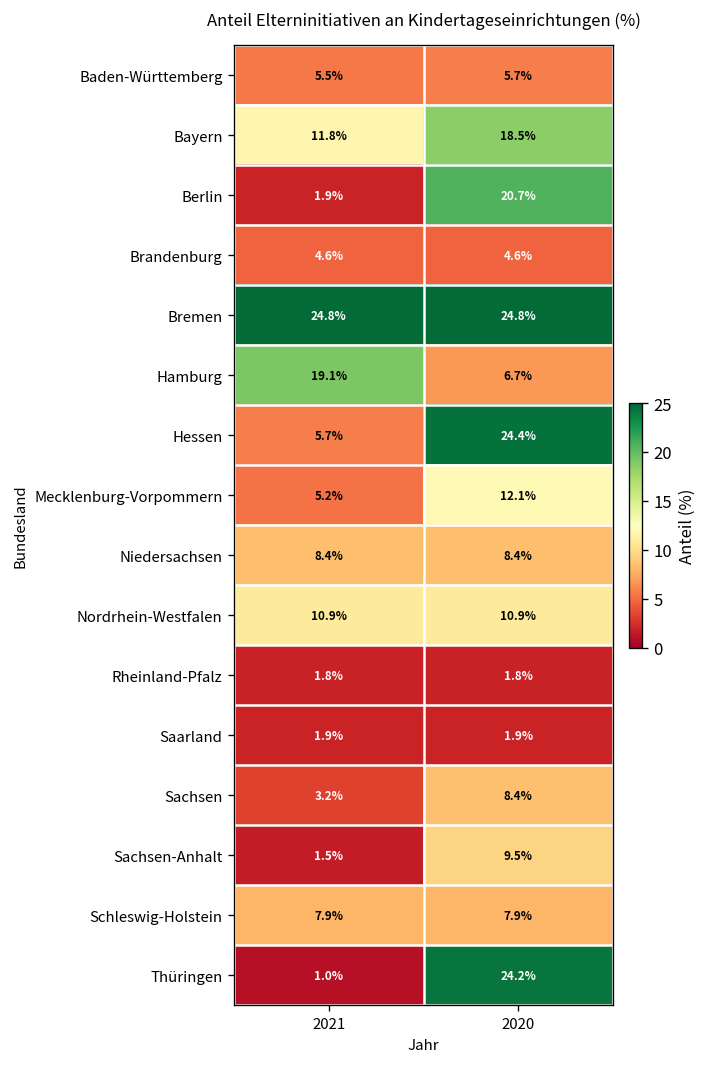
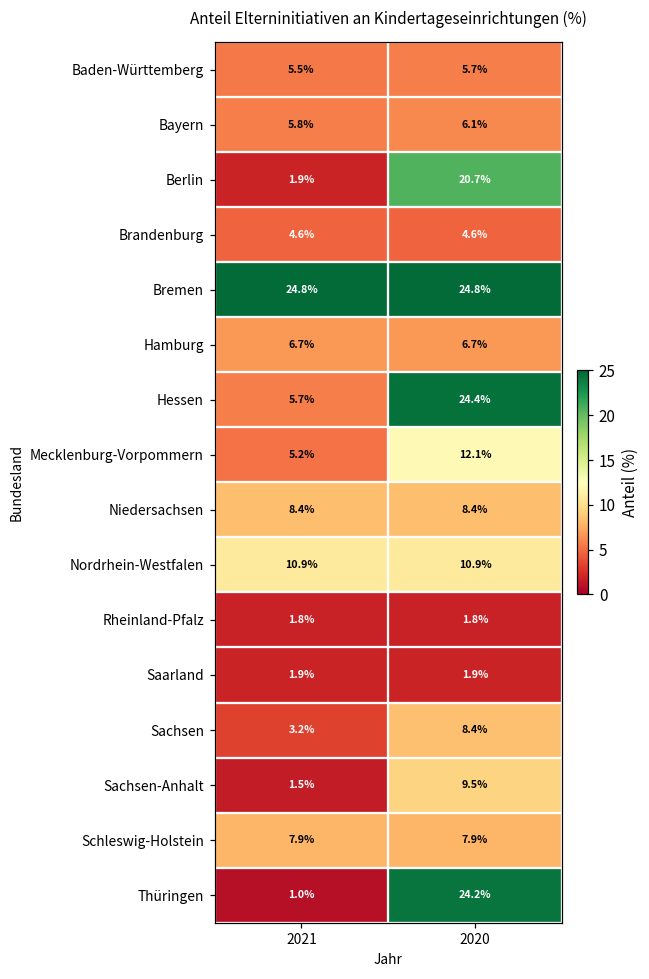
Bayern, 2021: 11.8% -> 5.8%
Bayern, 2020: 18.5% -> 6.1%
Hamburg, 2021: 19.1% -> 6.7%
